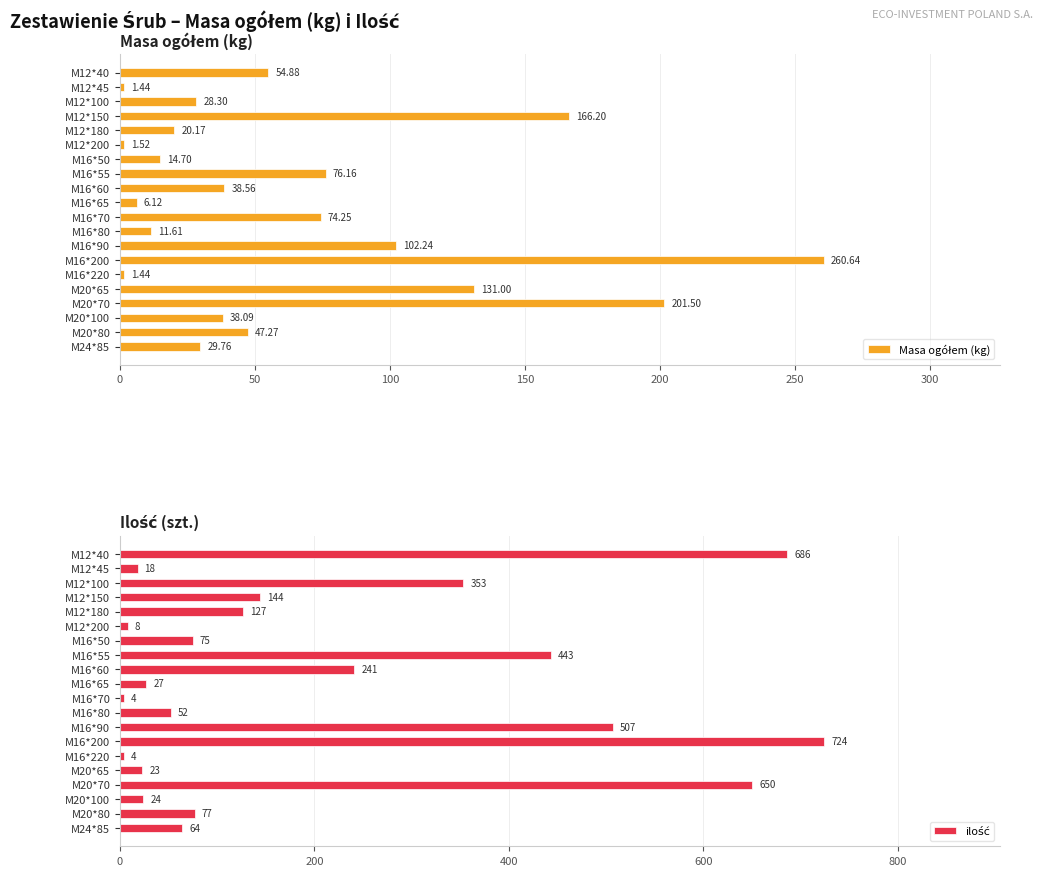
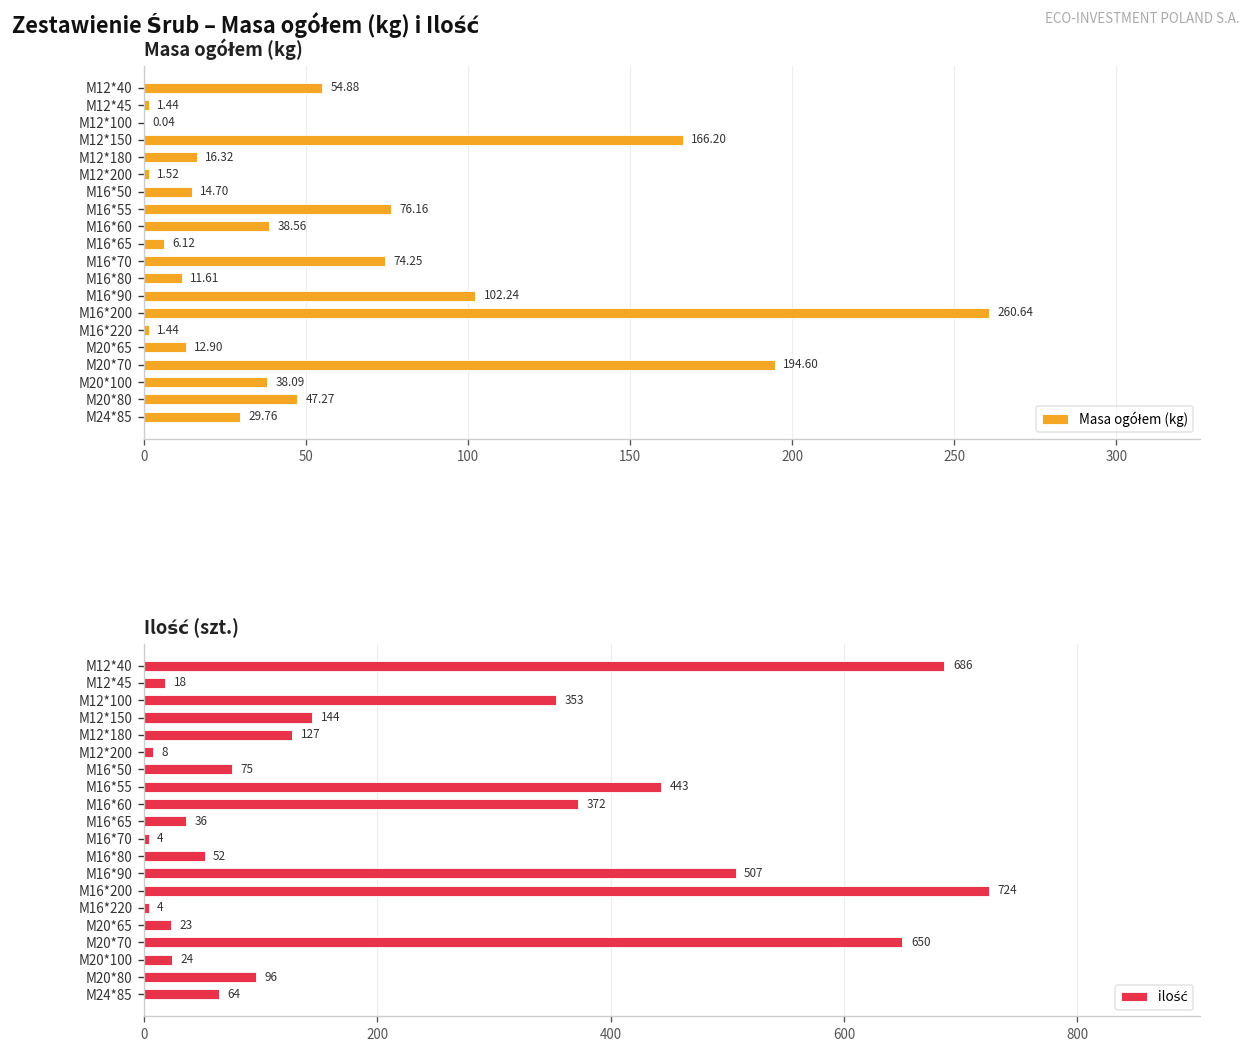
Masa ogółem (kg), M12*100: 28.30 -> 0.04
Masa ogółem (kg), M12*180: 20.17 -> 16.32
Masa ogółem (kg), M20*65: 131.00 -> 12.90
Masa ogółem (kg), M20*70: 201.50 -> 194.60
Ilość (szt.), M16*60: 241 -> 372
Ilość (szt.), M16*65: 27 -> 36
Ilość (szt.), M20*80: 77 -> 96
